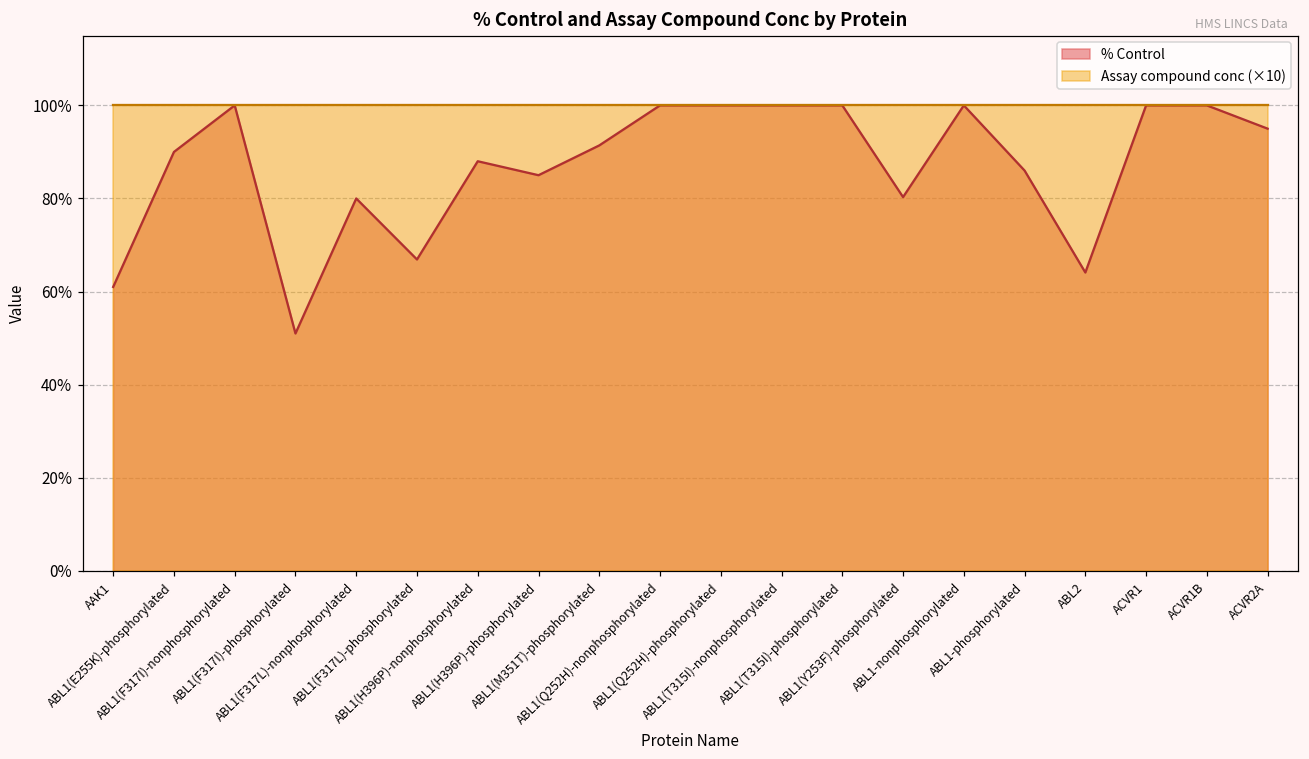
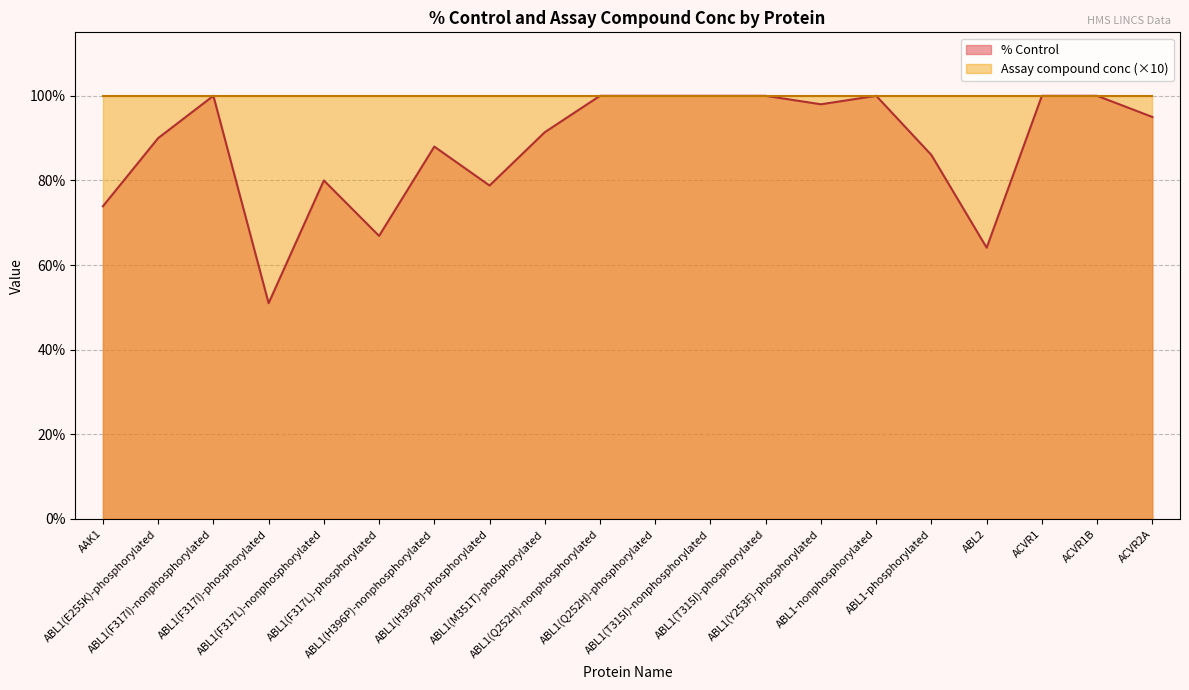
% Control, AAK1: 61% -> 74%
% Control, ABL1(H396P)-phosphorylated: 85% -> 79%
% Control, ABL1(Y253F)-phosphorylated: 80% -> 98%
